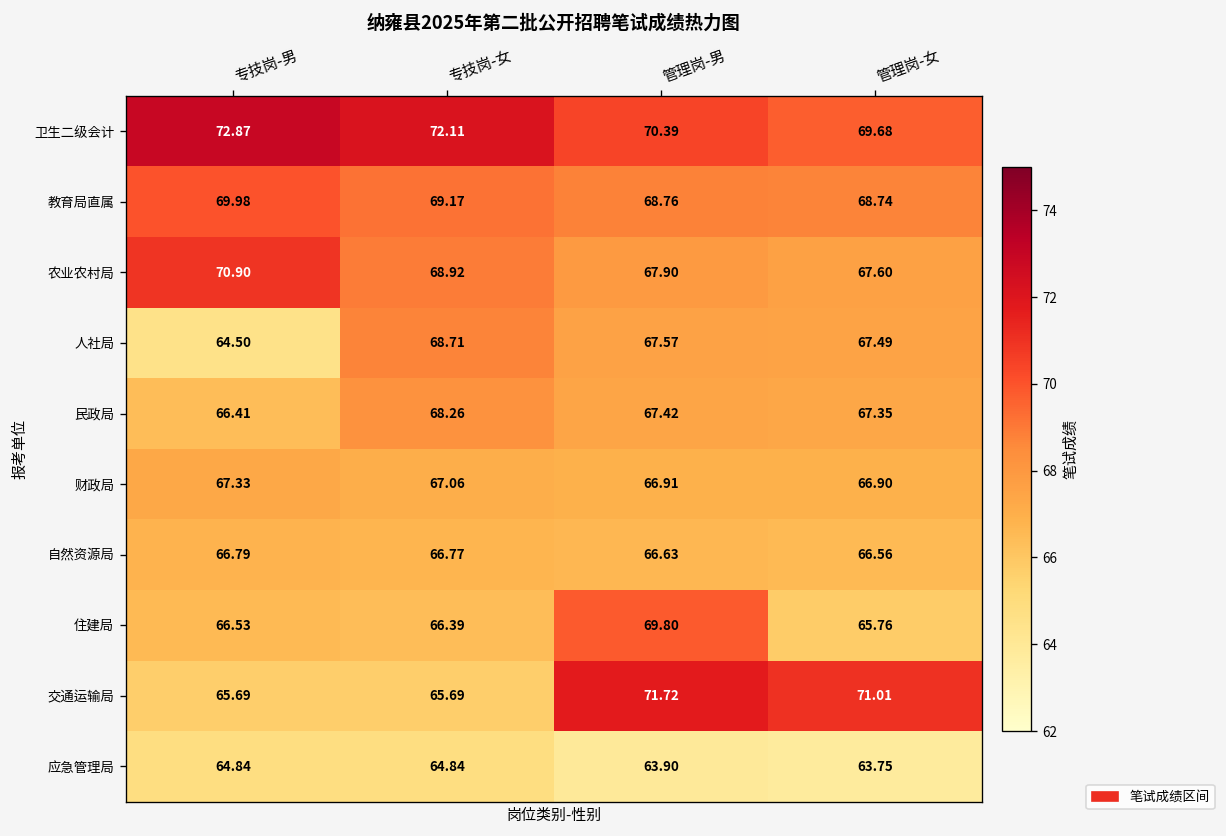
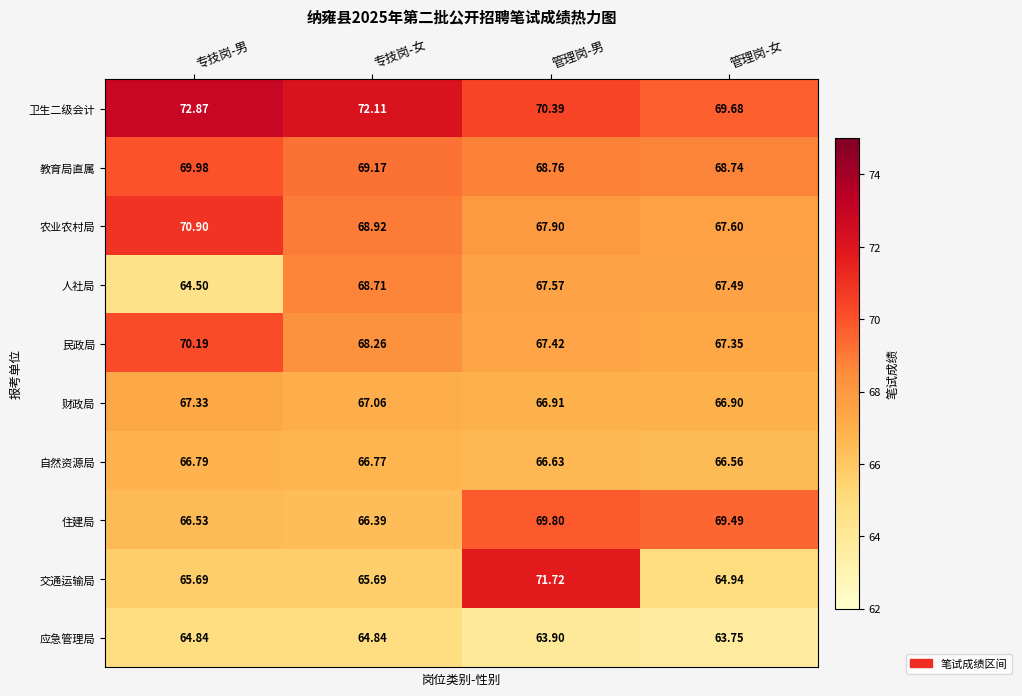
民政局, 专技岗-男: 66.41 -> 70.19
住建局, 管理岗-女: 65.76 -> 69.49
交通运输局, 管理岗-女: 71.01 -> 64.94
